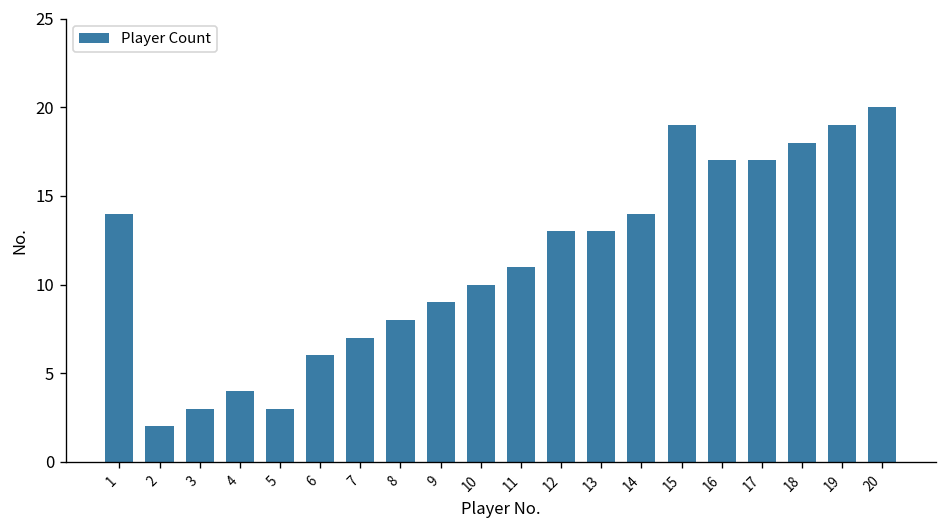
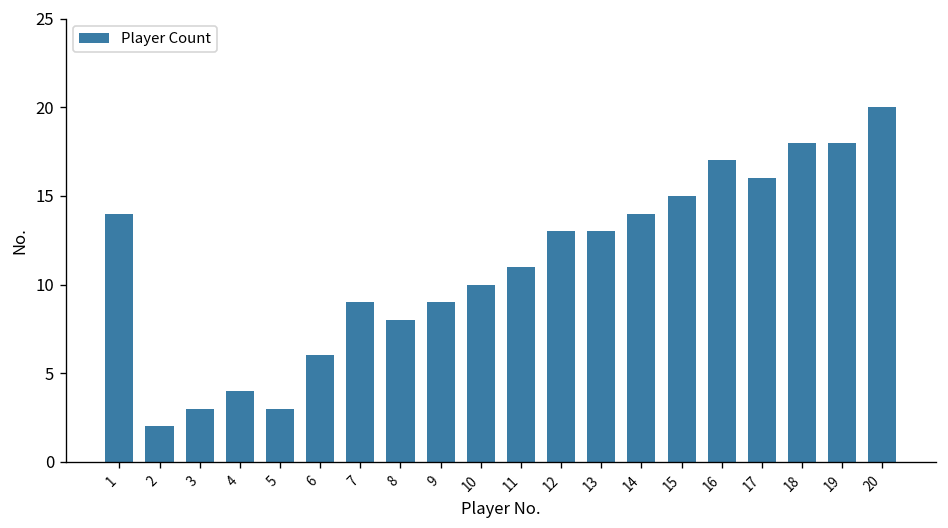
7: 7 -> 9
15: 19 -> 15
17: 17 -> 16
19: 19 -> 18
